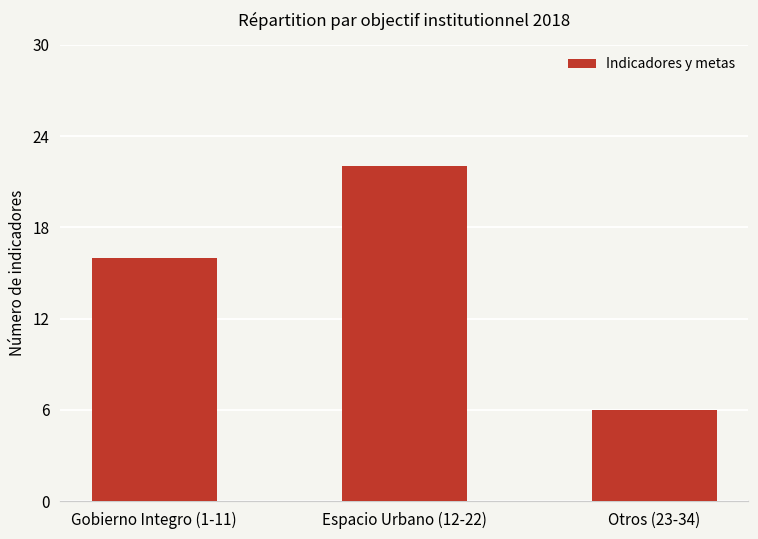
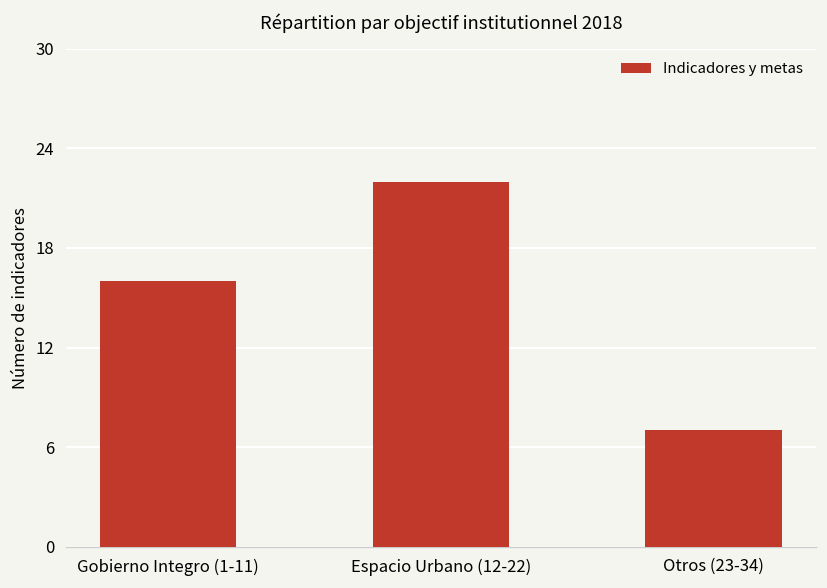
Otros (23-34): 6 -> 7
